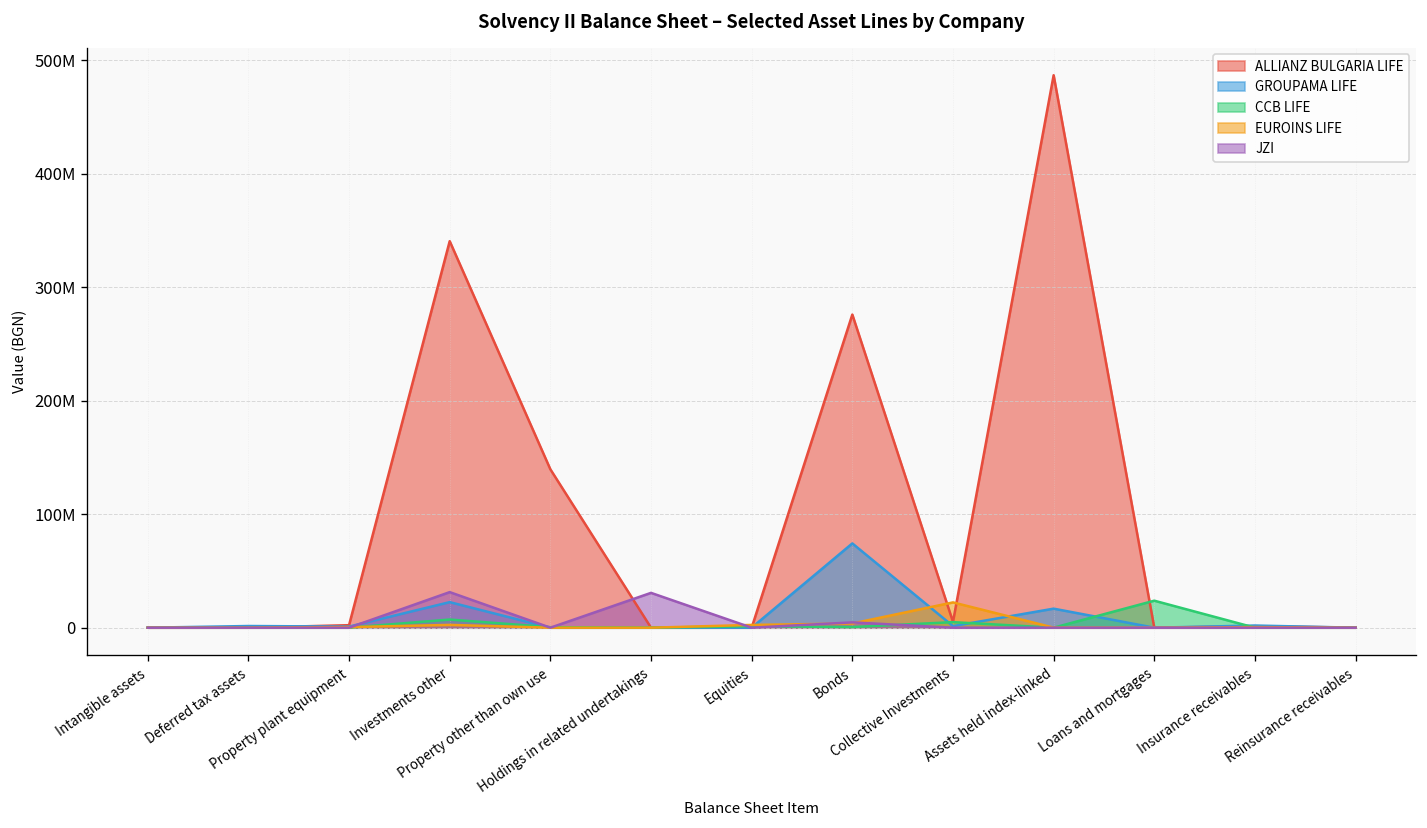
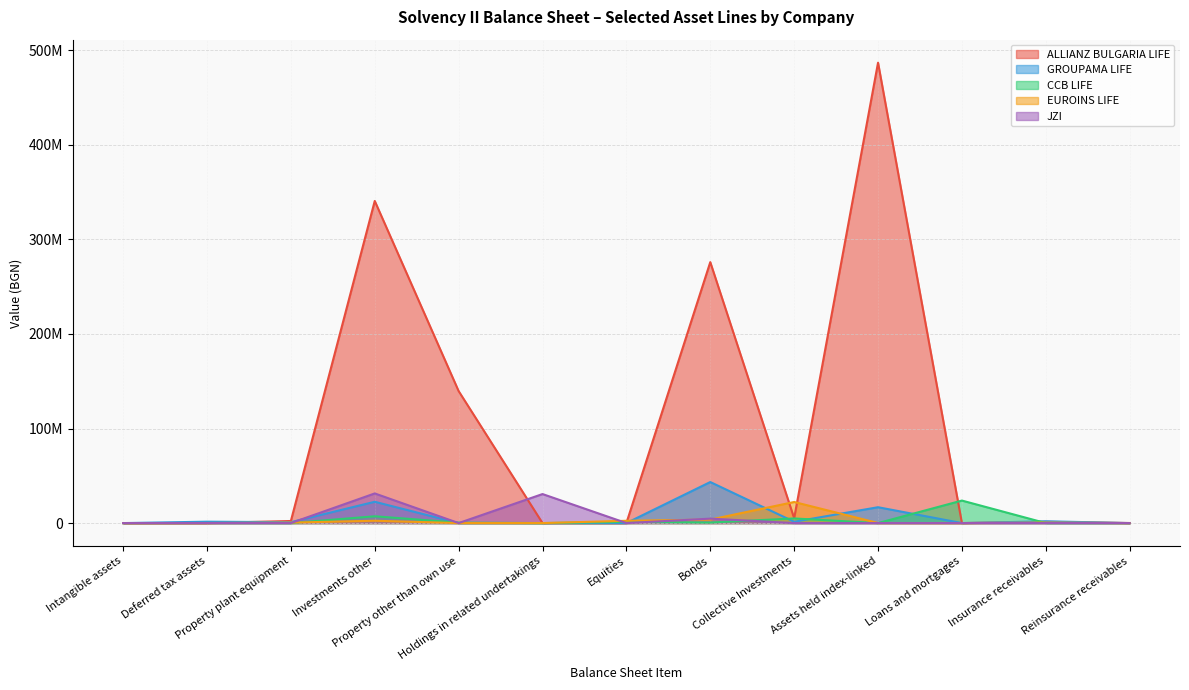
GROUPAMA LIFE, Bonds: 70000000 -> 40000000
